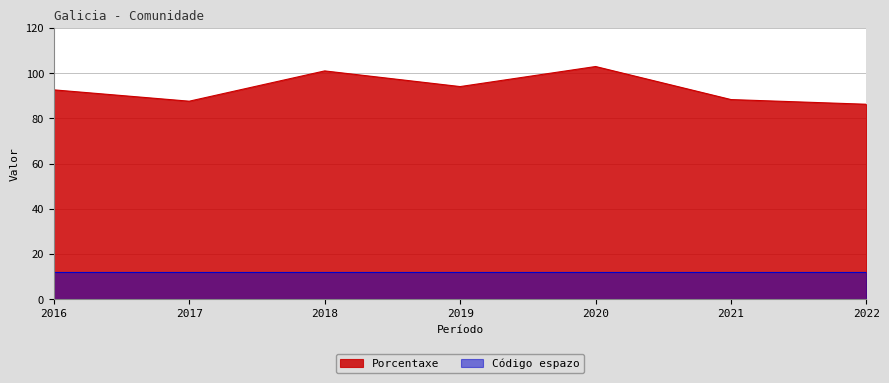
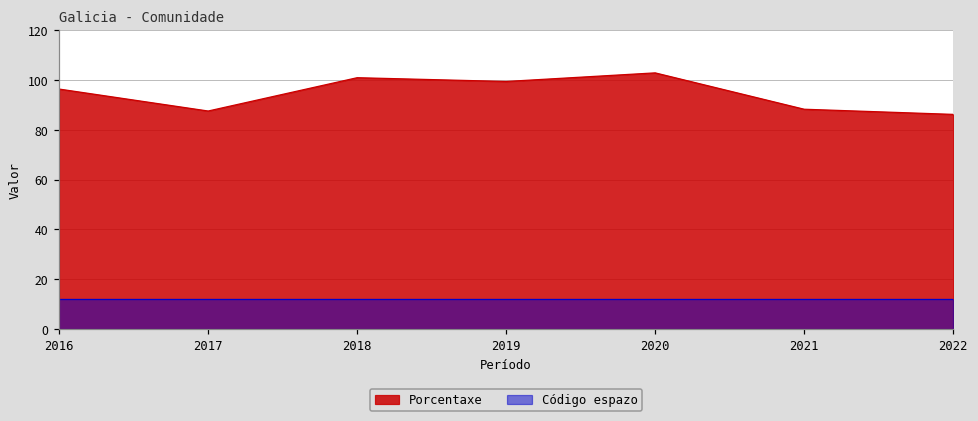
Porcentaxe, 2016: 93 -> 96
Porcentaxe, 2019: 94 -> 99
